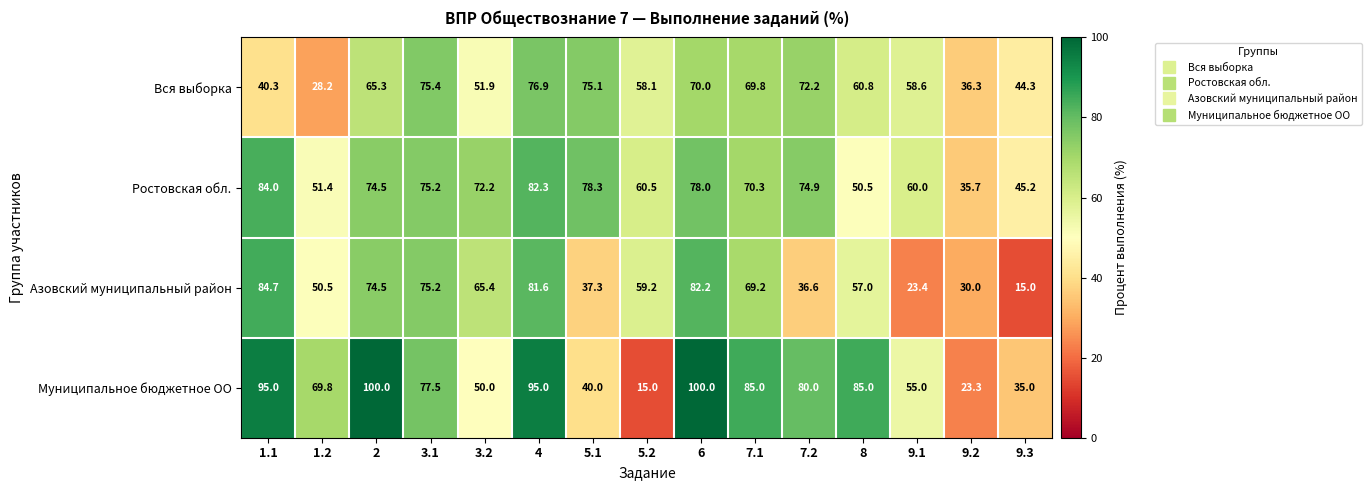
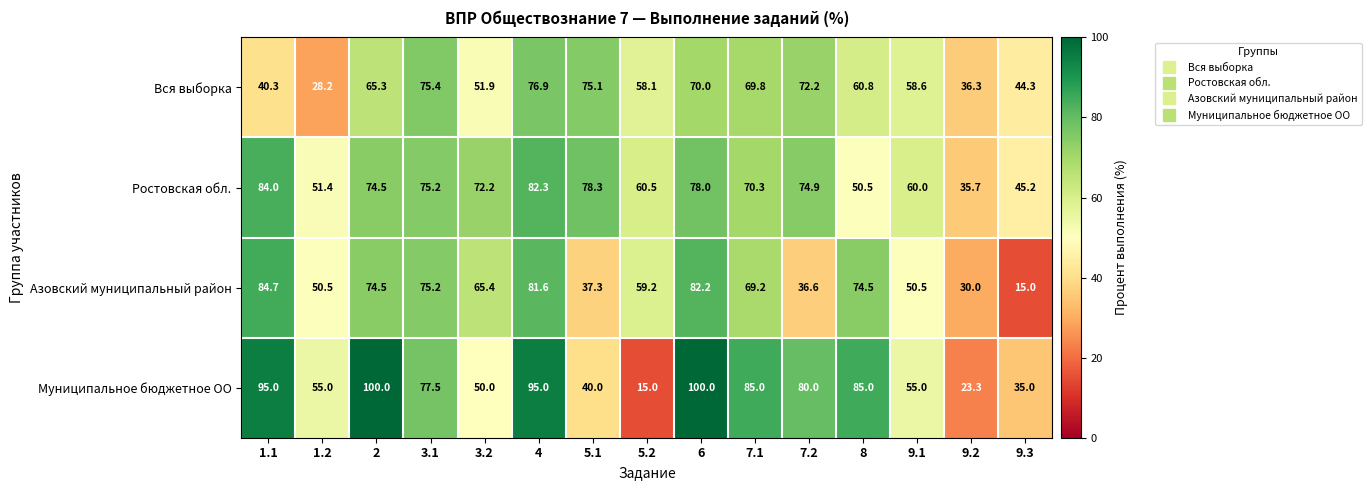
Азовский муниципальный район, 8: 57.0 -> 74.5
Азовский муниципальный район, 9.1: 23.4 -> 50.5
Муниципальное бюджетное ОО, 1.2: 69.8 -> 55.0
